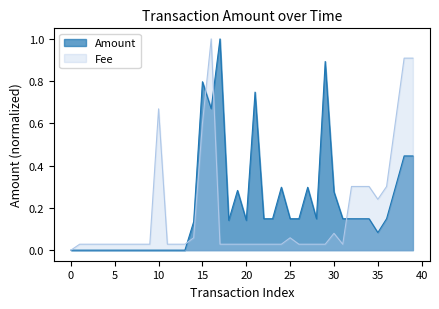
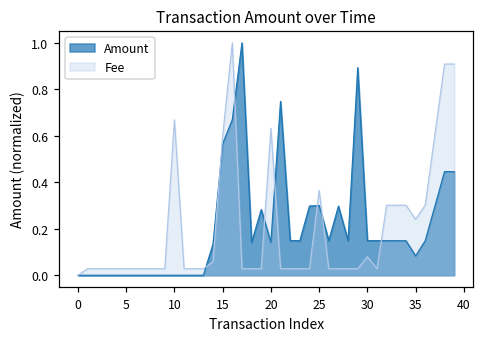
Amount, 15: 0.80 -> 0.57
Fee, 20: 0.03 -> 0.63
Amount, 25: 0.15 -> 0.30
Fee, 25: 0.06 -> 0.37
Amount, 30: 0.28 -> 0.15
